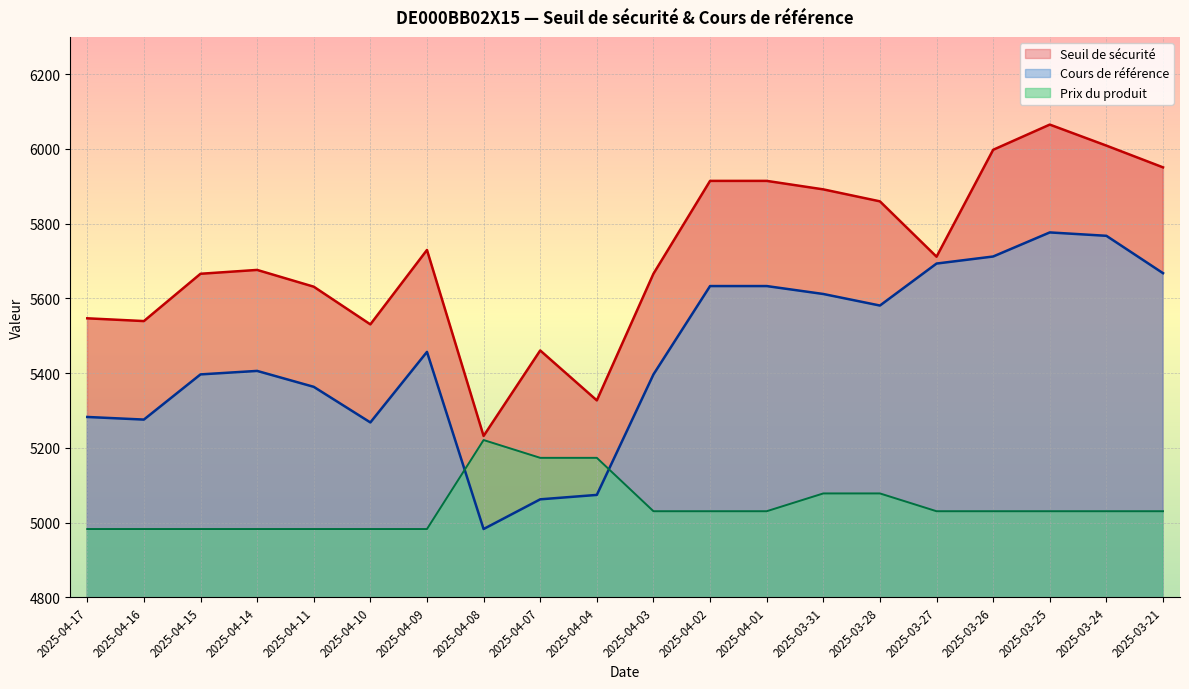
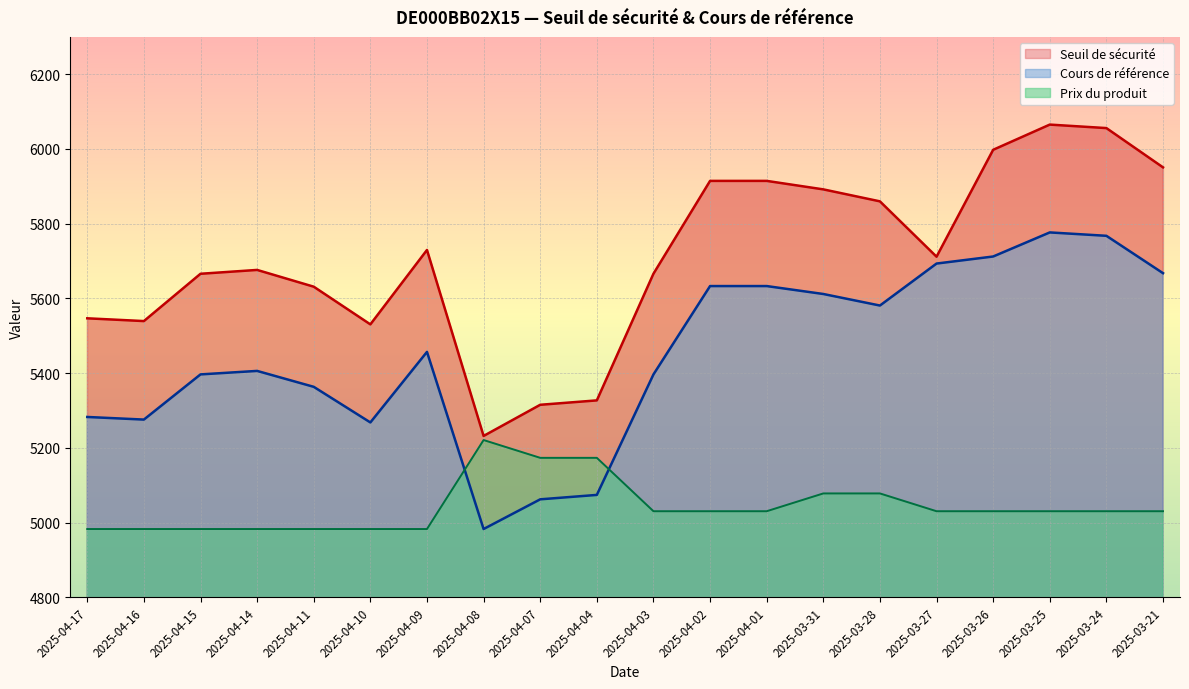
Seuil de sécurité, 2025-04-07: 5460 -> 5320
Seuil de sécurité, 2025-03-24: 6010 -> 6060
